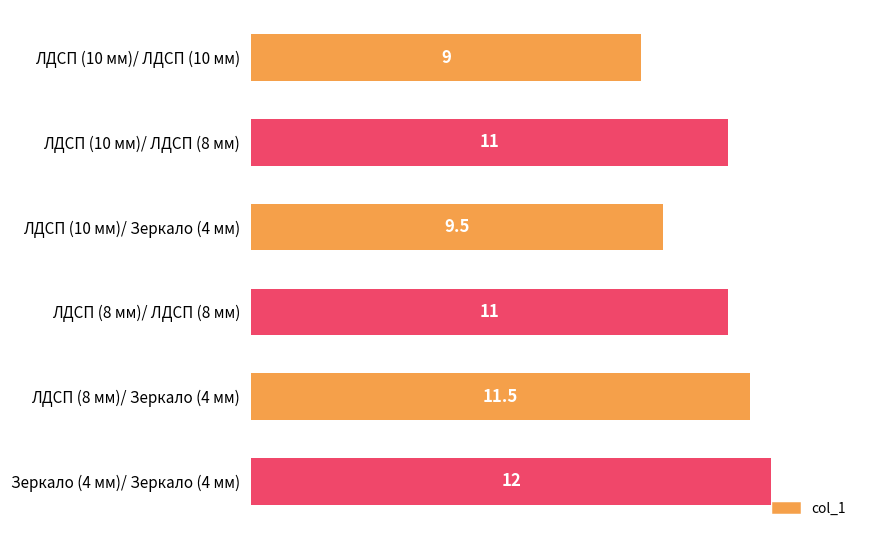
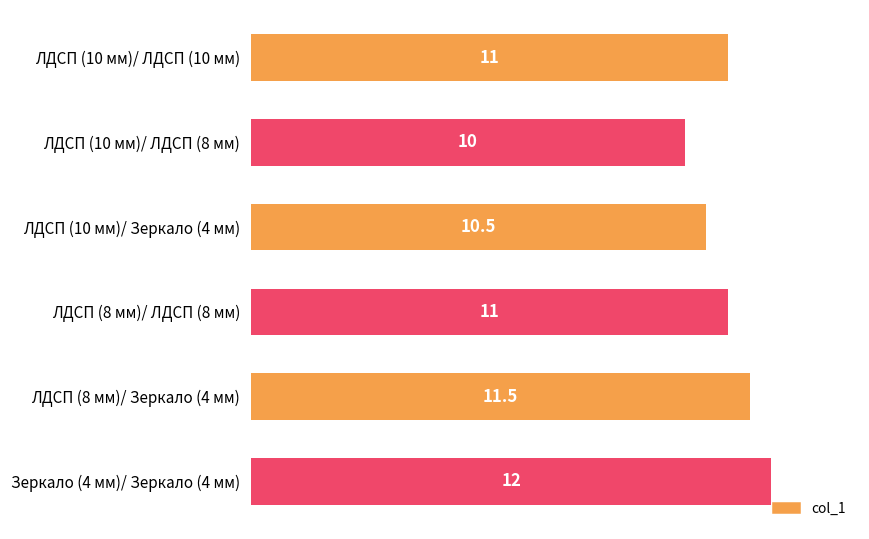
ЛДСП (10 мм)/ ЛДСП (10 мм): 9 -> 11
ЛДСП (10 мм)/ ЛДСП (8 мм): 11 -> 10
ЛДСП (10 мм)/ Зеркало (4 мм): 9.5 -> 10.5
